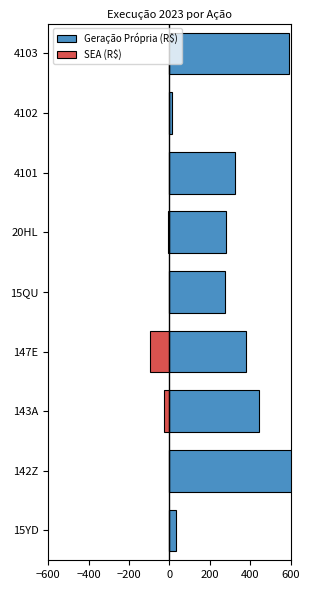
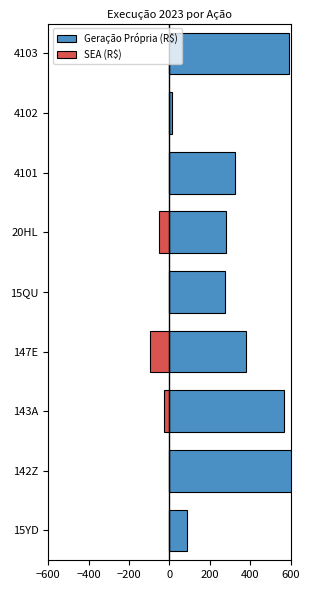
SEA (R$), 20HL: -10 -> -50
Geração Própria (R$), 143A: 440 -> 570
Geração Própria (R$), 15YD: 30 -> 80
